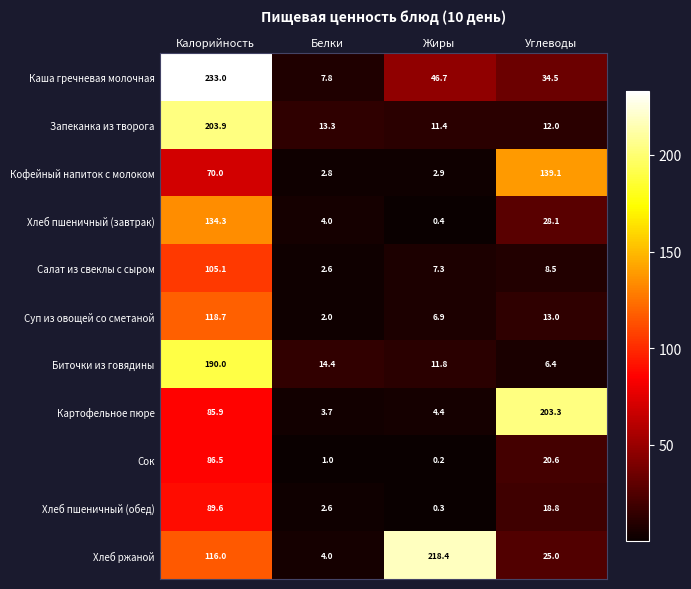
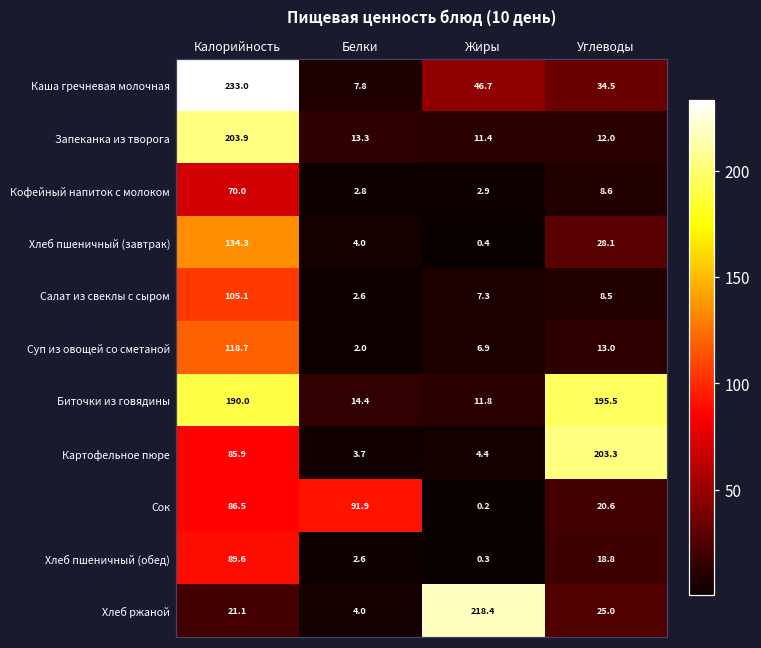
Кофейный напиток с молоком, Углеводы: 139.1 -> 8.6
Биточки из говядины, Углеводы: 6.4 -> 195.5
Сок, Белки: 1.0 -> 91.9
Хлеб ржаной, Калорийность: 116.0 -> 21.1
